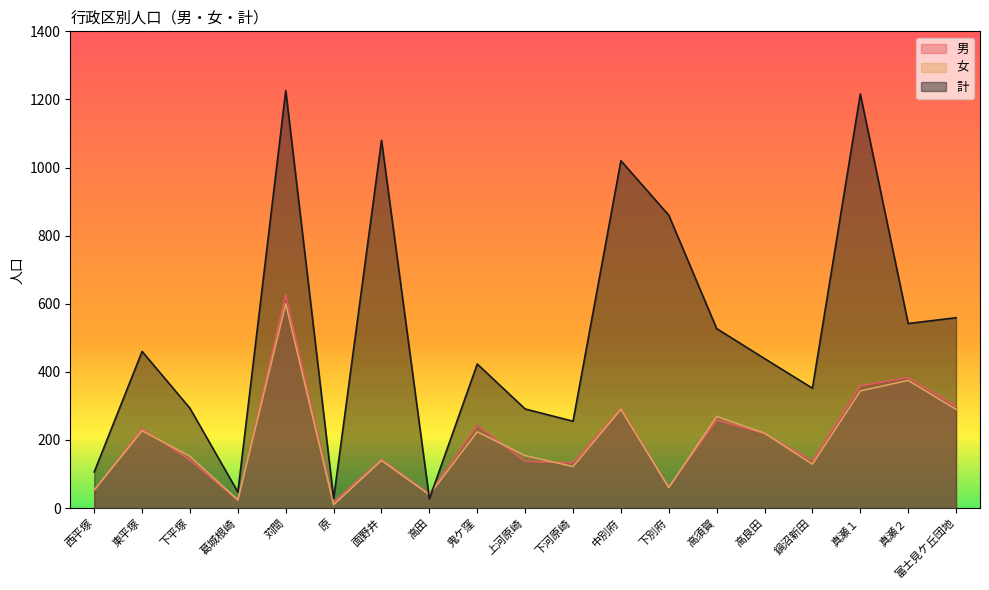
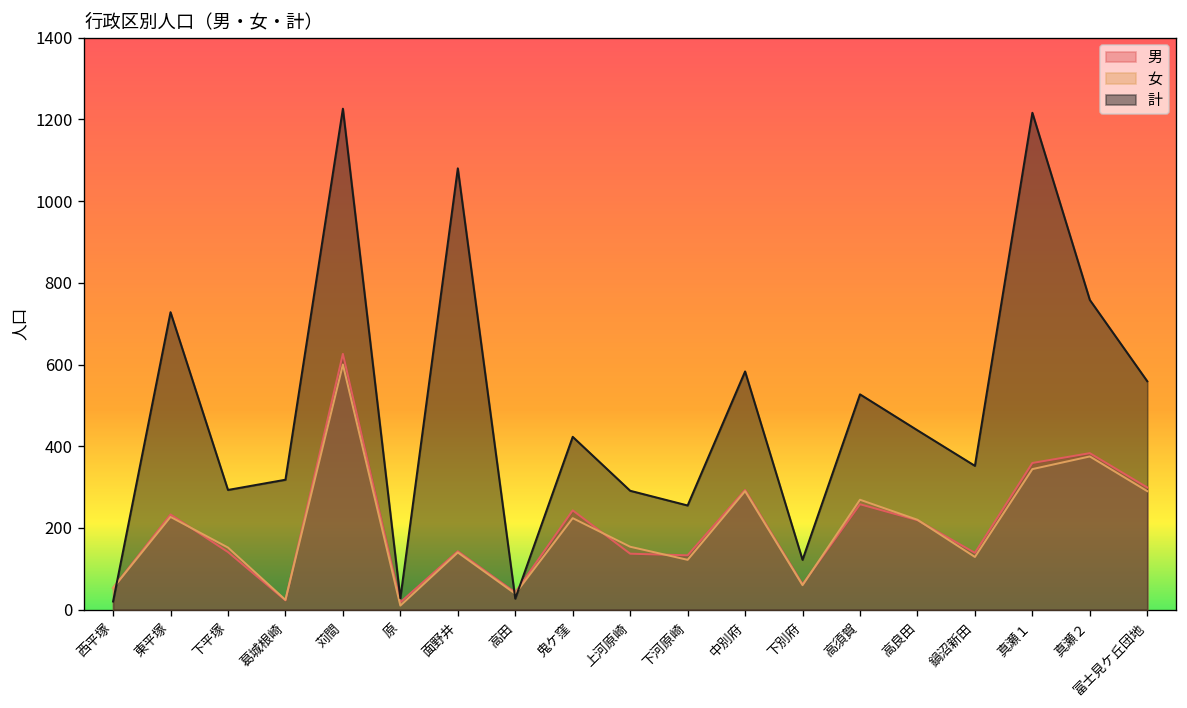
計, 西平塚: 110 -> 20
計, 東平塚: 460 -> 730
計, 葛城根崎: 50 -> 320
計, 中別府: 1020 -> 580
計, 下別府: 860 -> 120
計, 真瀬２: 540 -> 760
